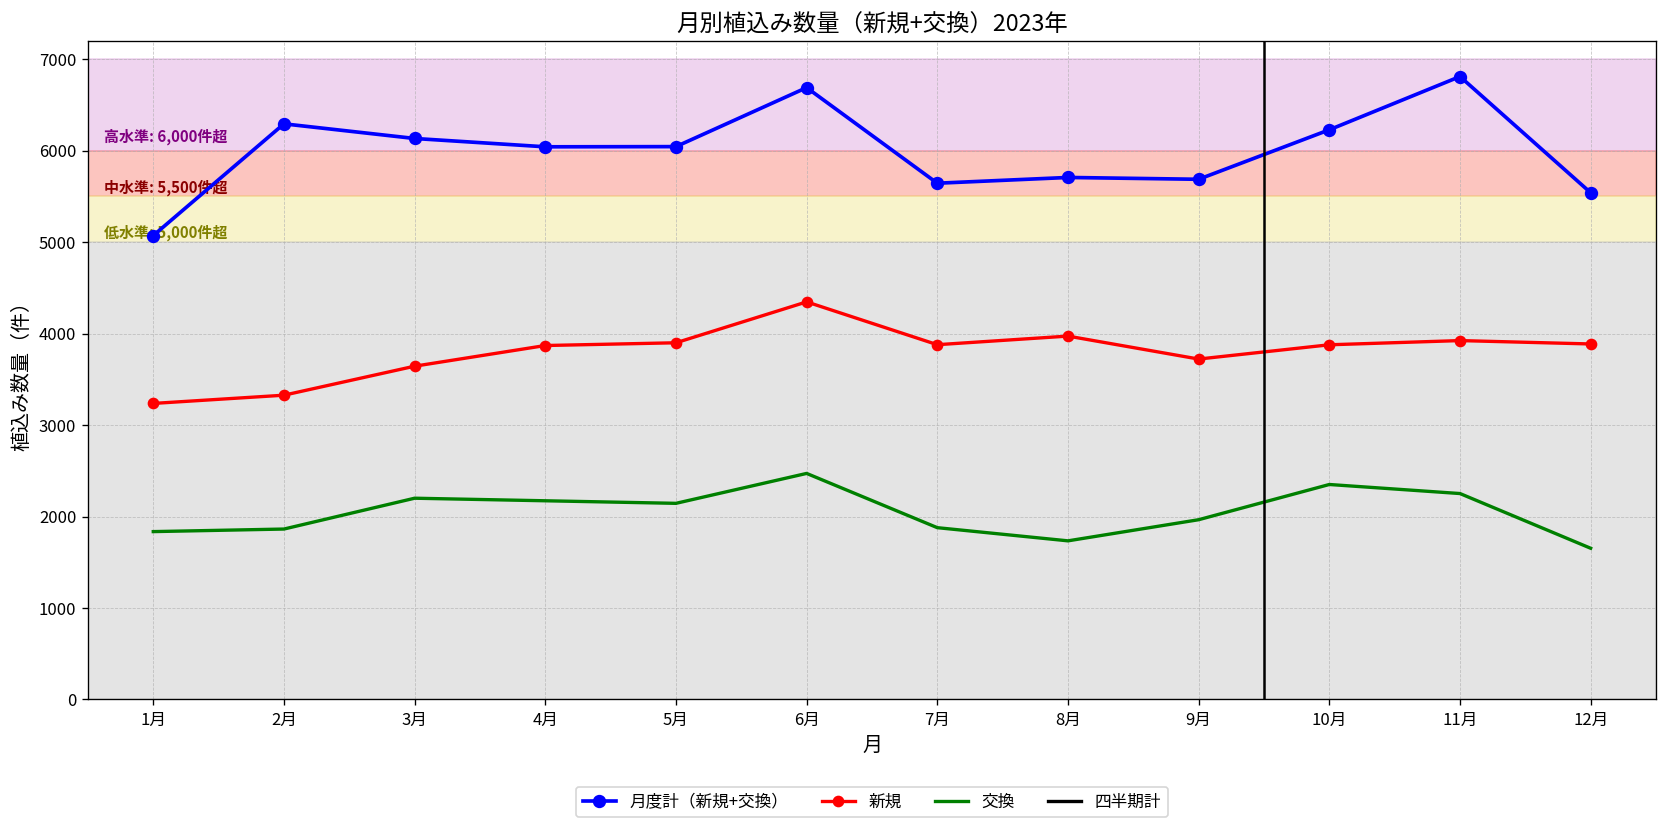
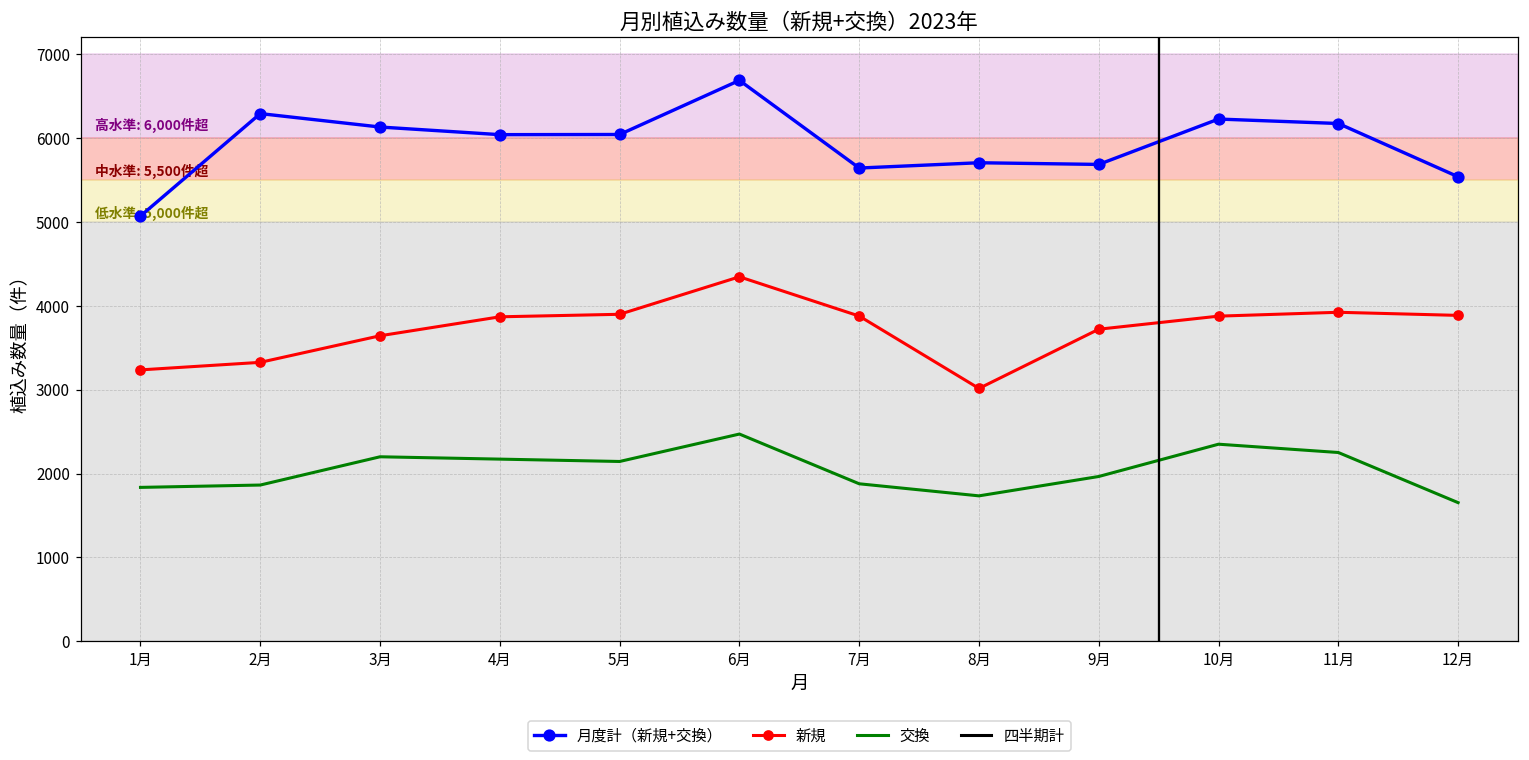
新規, 8月: 4000 -> 3000
月度計（新規+交換）, 11月: 6800 -> 6200
